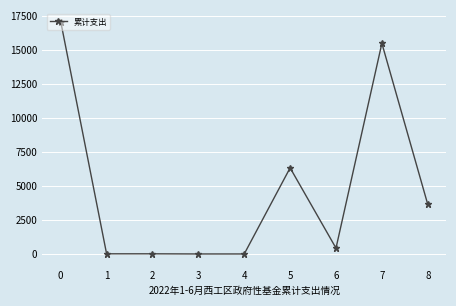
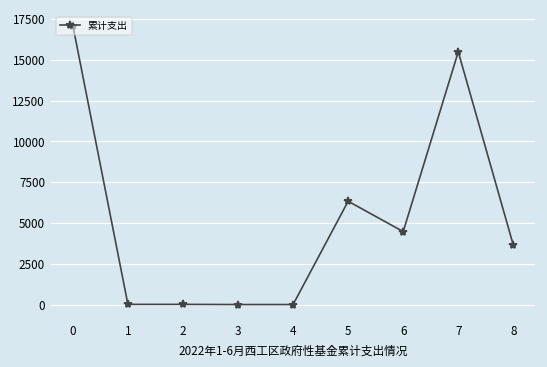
6: 400 -> 4500
